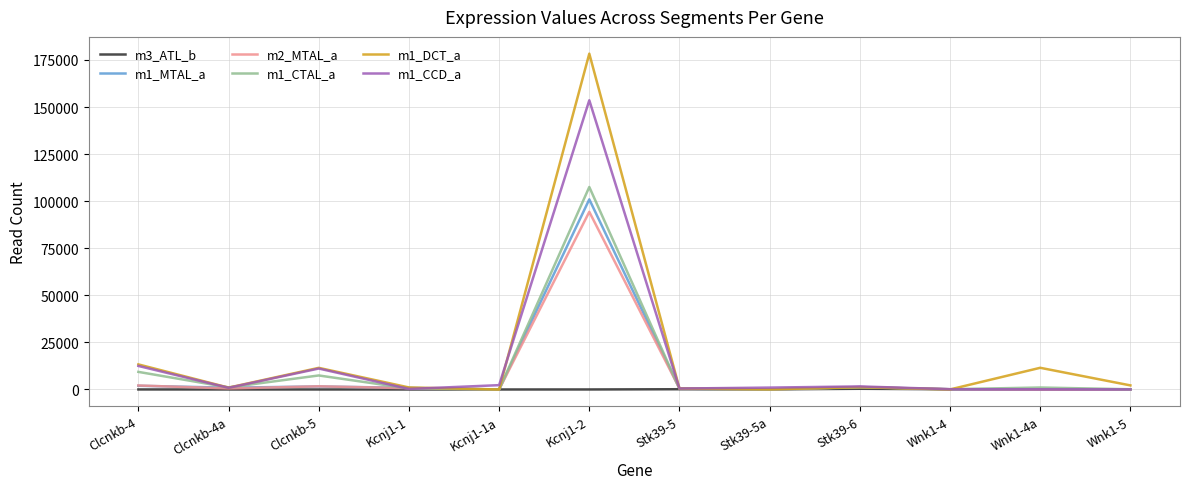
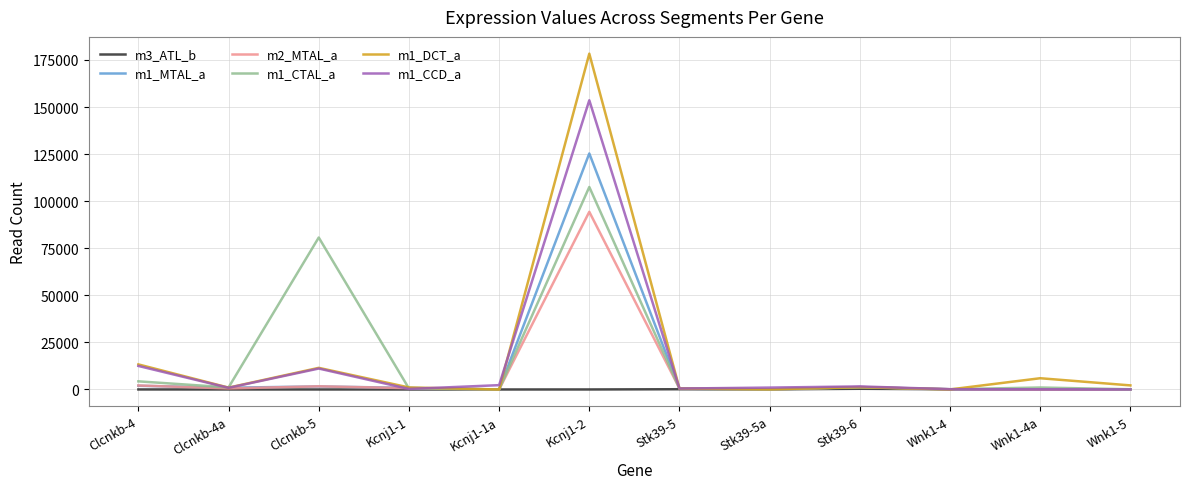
m1_CTAL_a, Clcnkb-4: 9000 -> 4000
m1_CTAL_a, Clcnkb-5: 7000 -> 81000
m1_MTAL_a, Kcnj1-2: 101000 -> 125000
m1_DCT_a, Wnk1-4a: 12000 -> 6000
